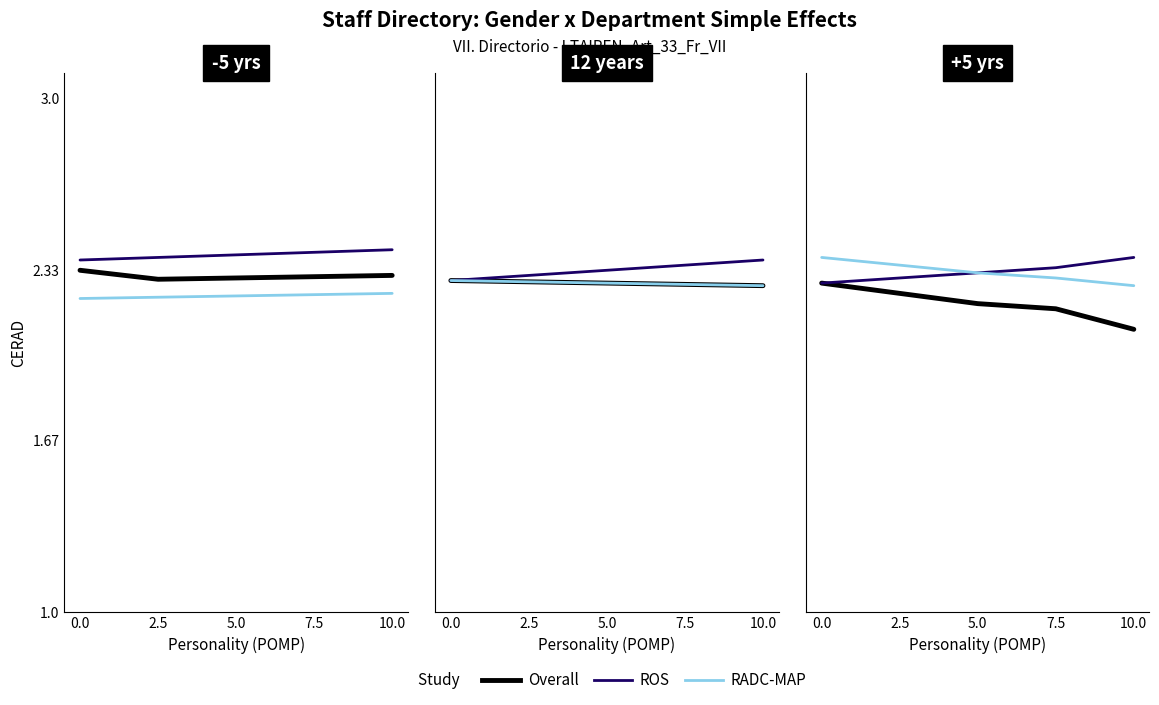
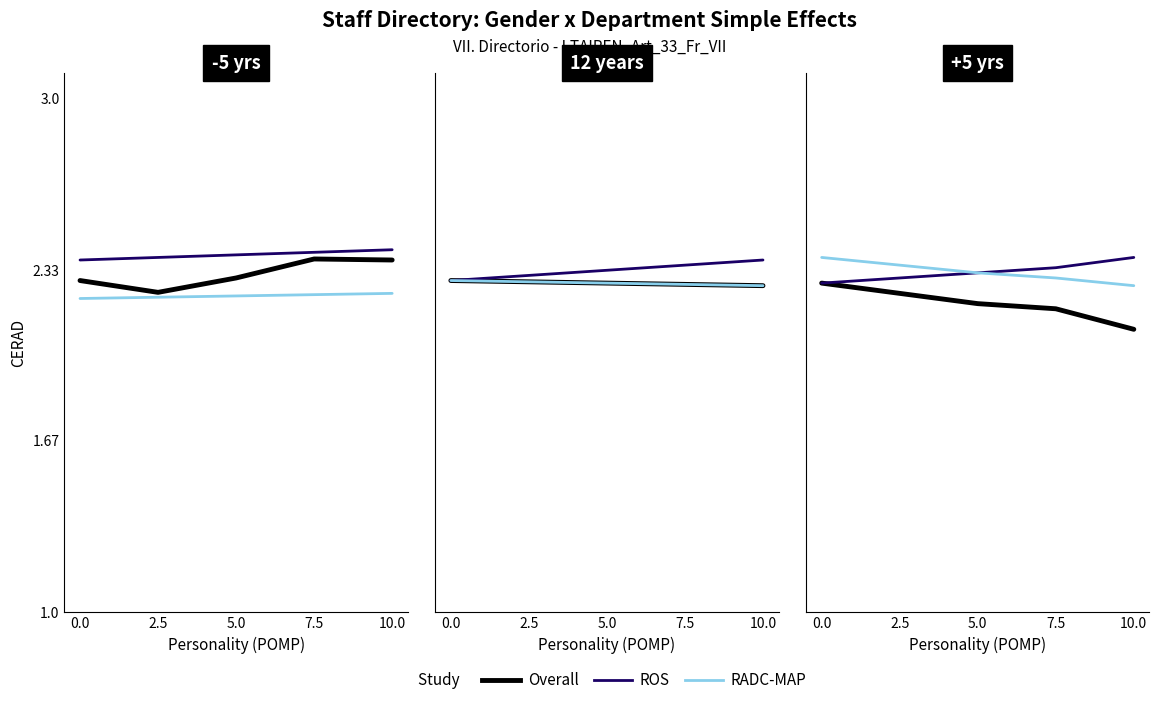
-5 yrs, Overall, 0.0: 2.33 -> 2.29
-5 yrs, Overall, 2.5: 2.30 -> 2.24
-5 yrs, Overall, 7.5: 2.31 -> 2.37
-5 yrs, Overall, 10.0: 2.31 -> 2.37
